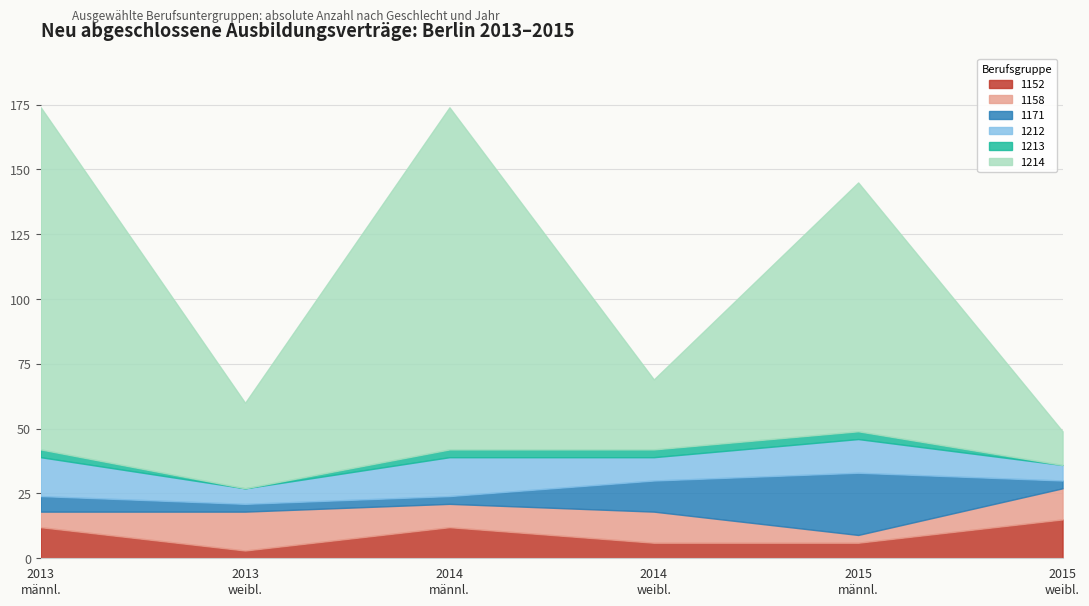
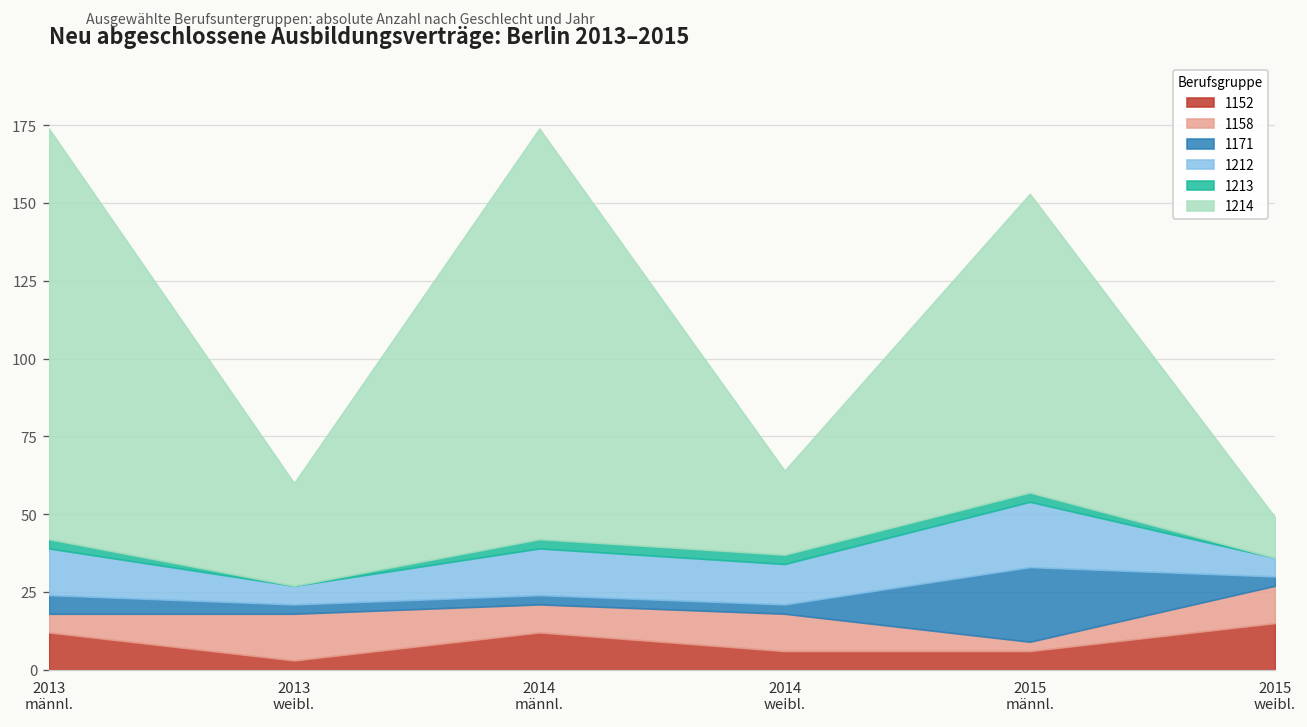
1171, 2014 weibl.: 12 -> 3
1212, 2014 weibl.: 9 -> 13
1212, 2015 männl.: 13 -> 21
